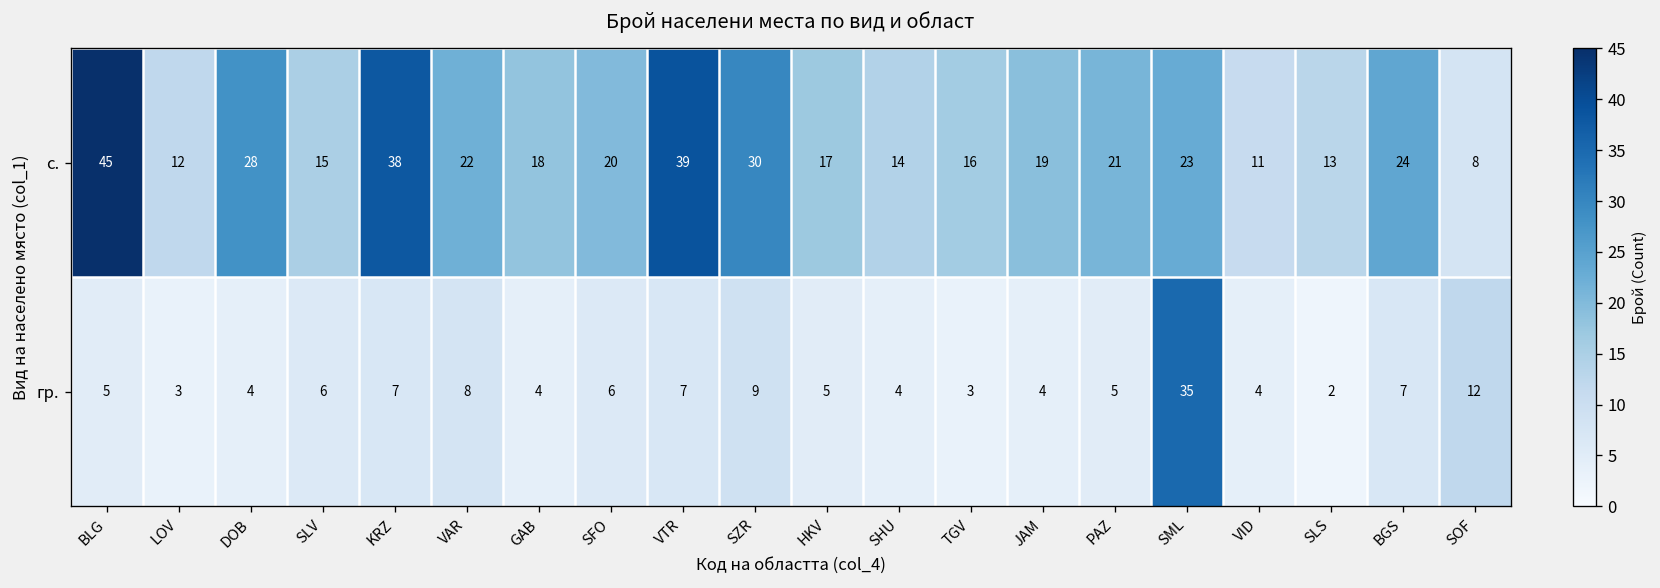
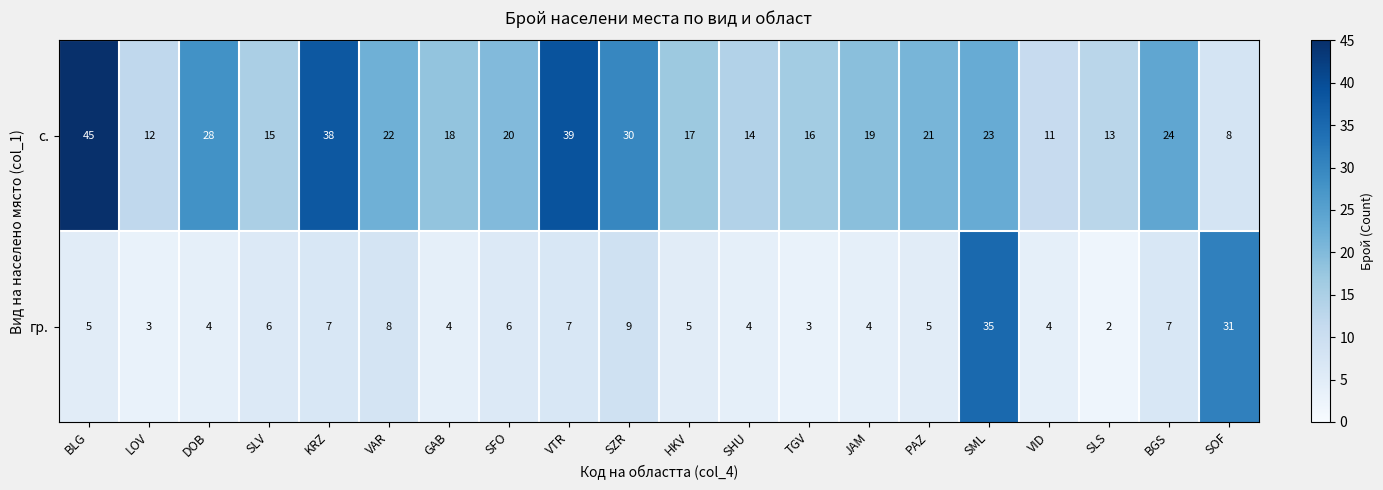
гр., SOF: 12 -> 31
